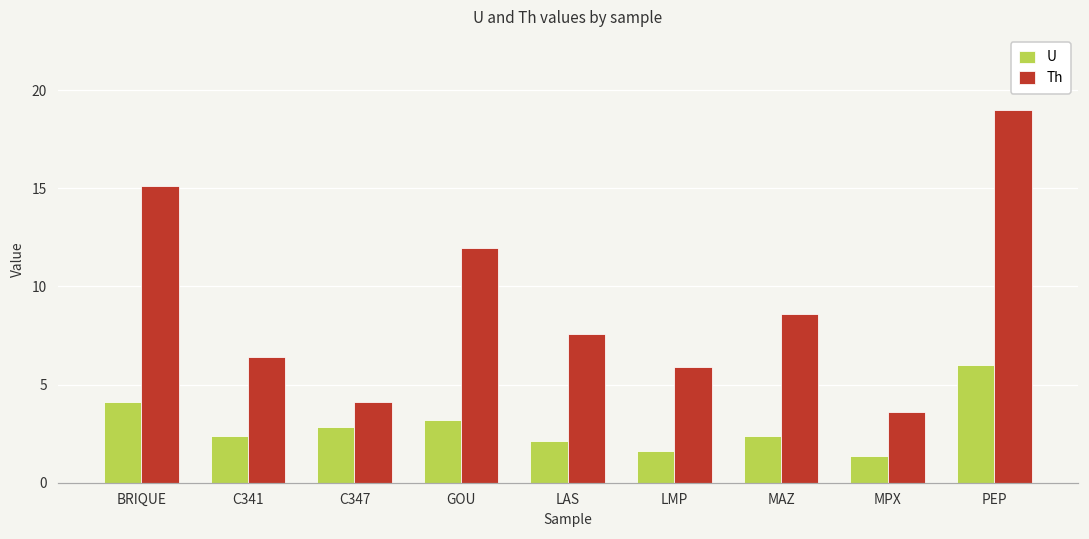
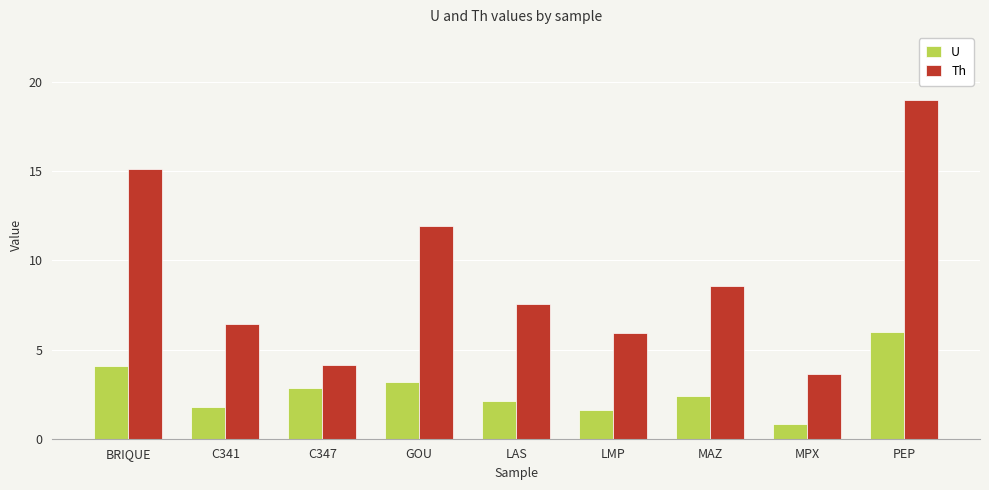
U, C341: 2.4 -> 1.8
U, MPX: 1.4 -> 0.8
